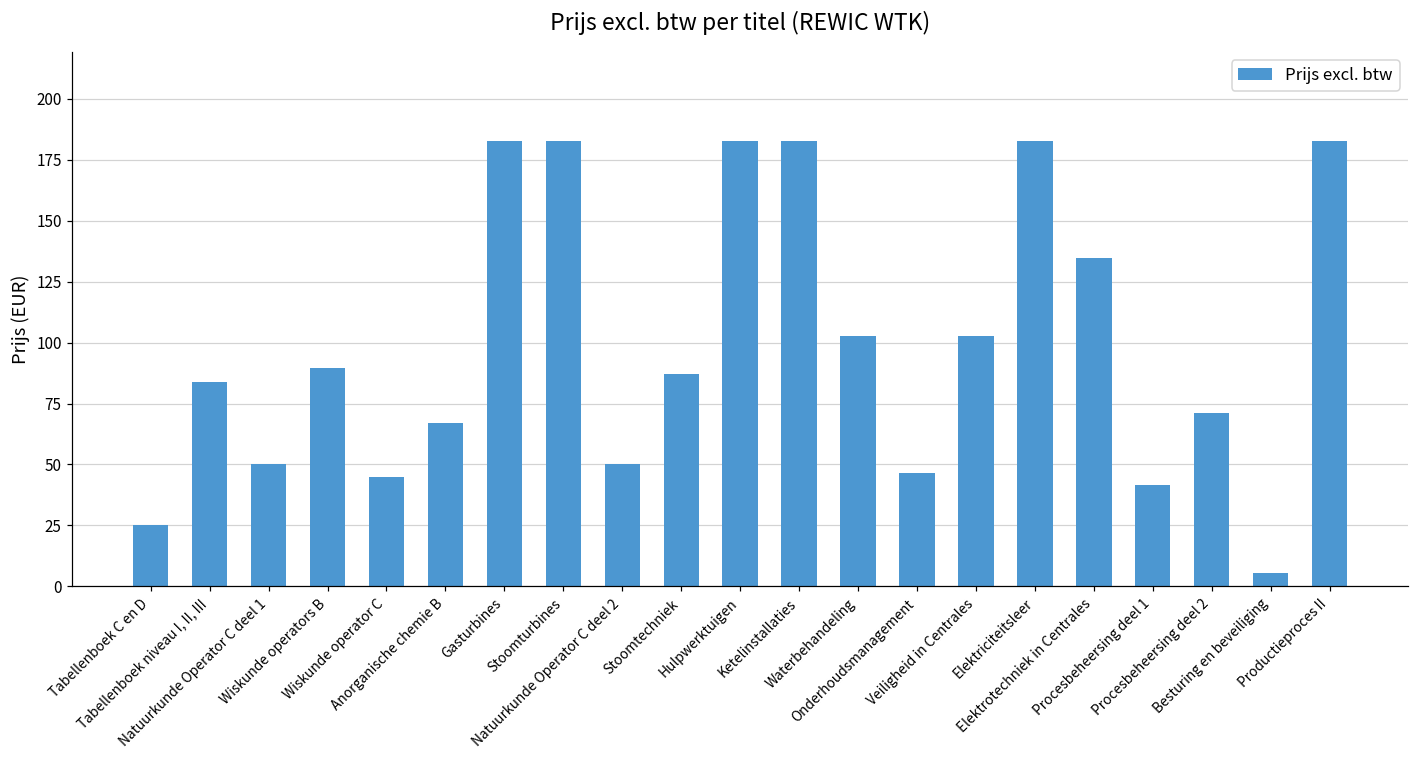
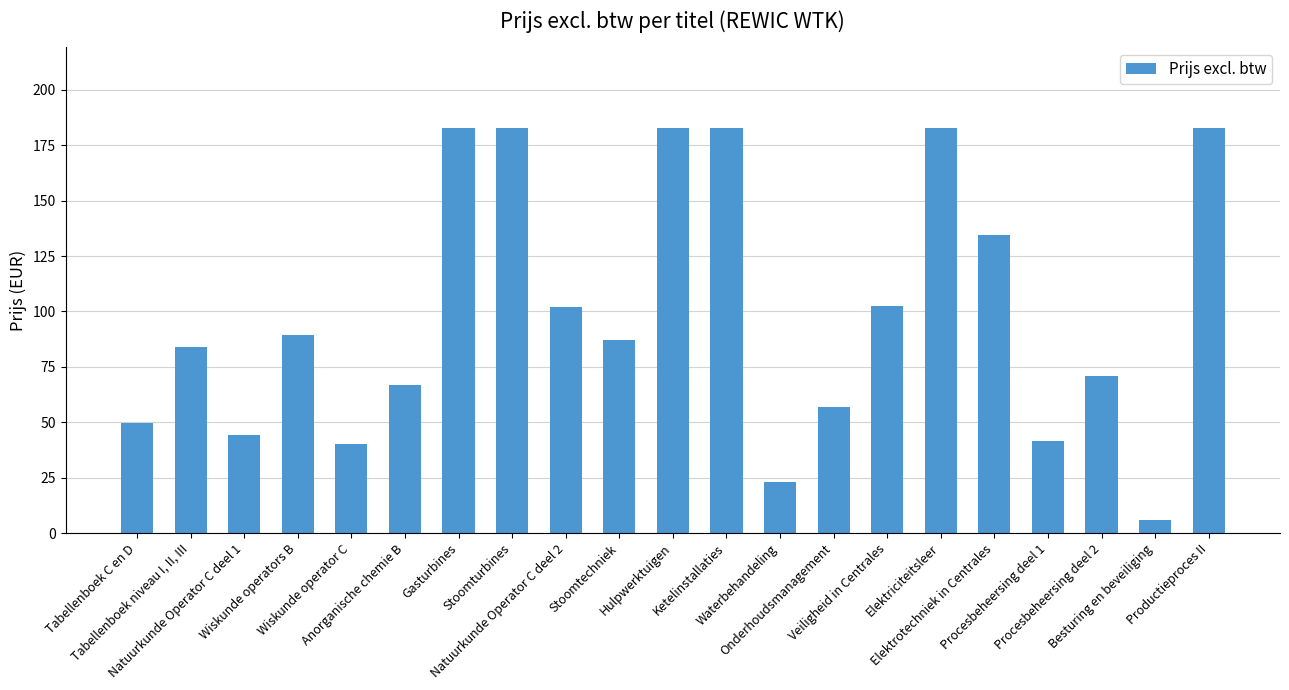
Tabellenboek C en D: 25 -> 50
Natuurkunde Operator C deel 1: 50 -> 44
Wiskunde operator C: 45 -> 40
Natuurkunde Operator C deel 2: 50 -> 102
Waterbehandeling: 103 -> 23
Onderhoudsmanagement: 46 -> 57
